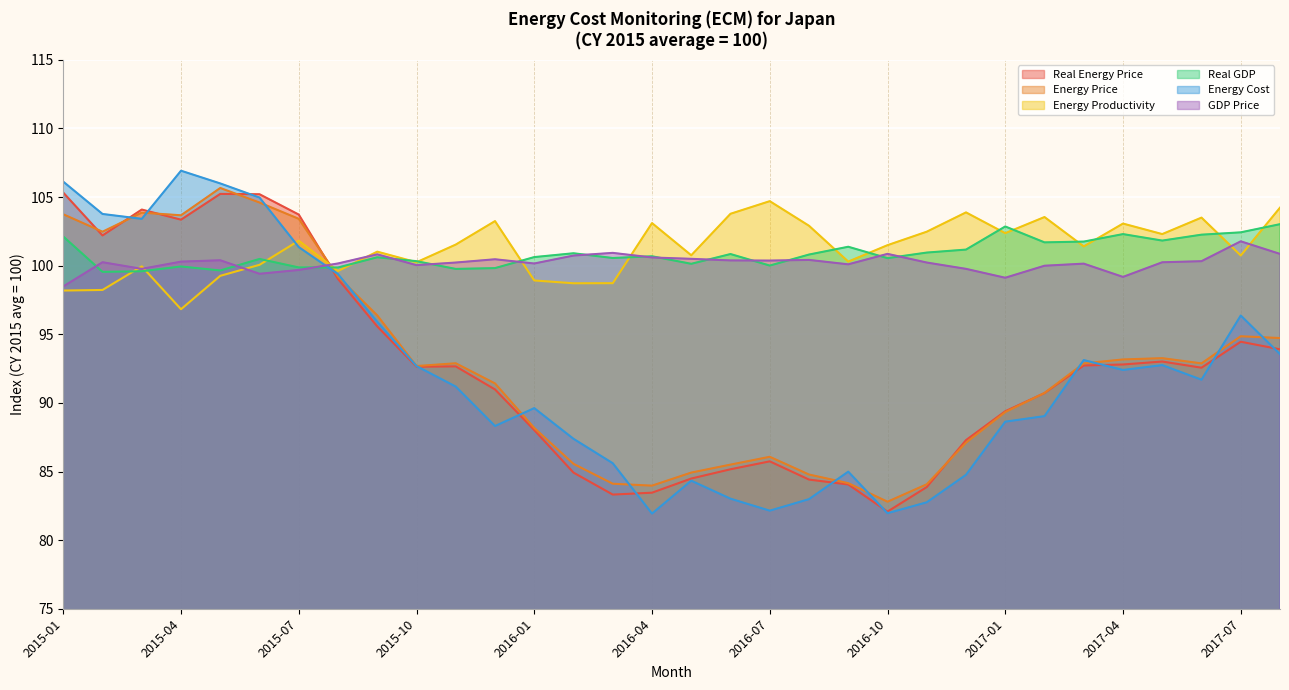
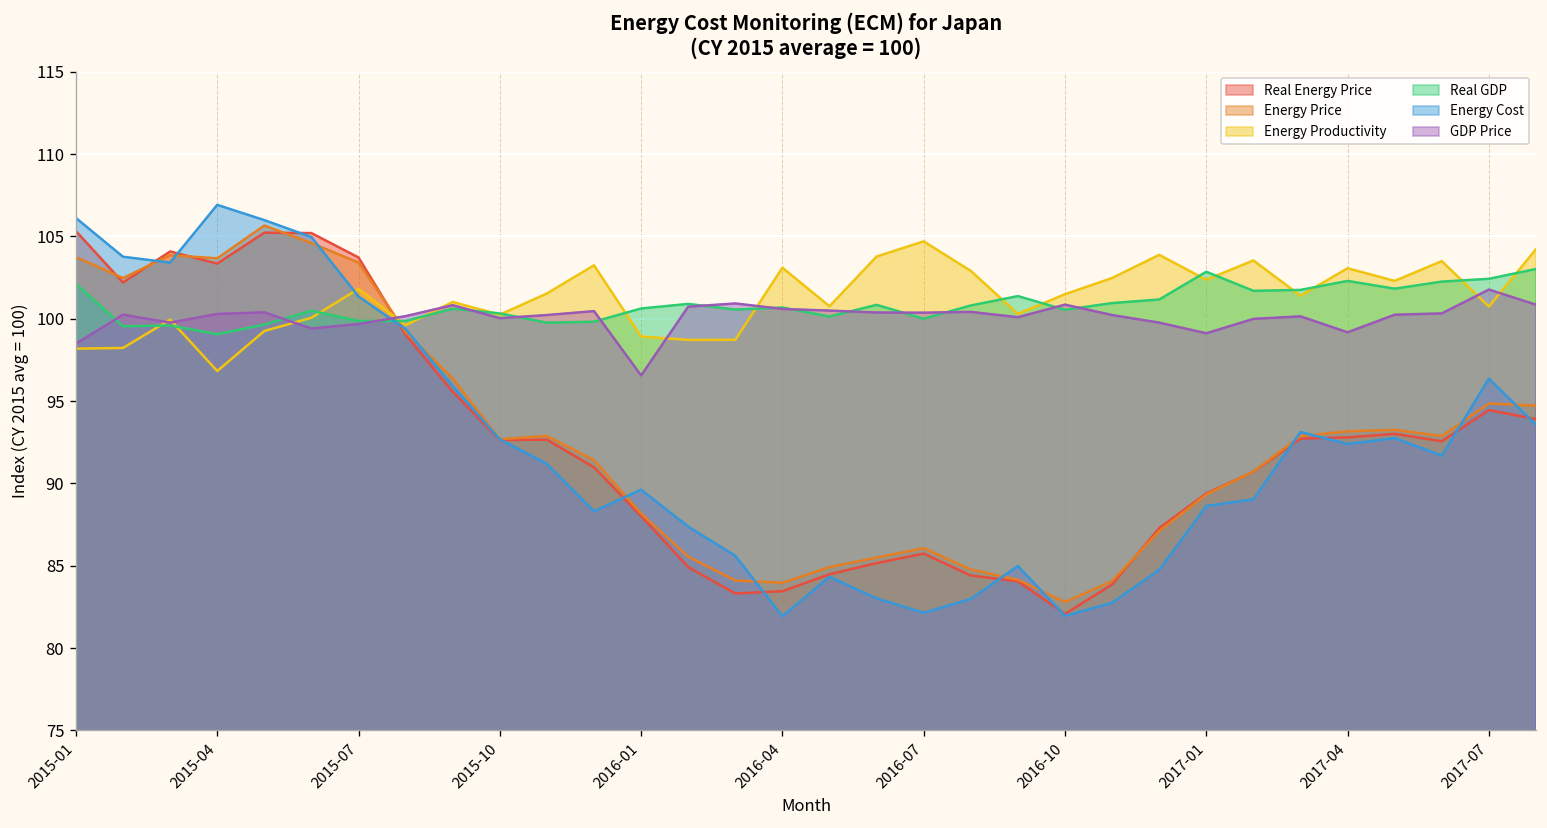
Real GDP, 2015-04: 99.9 -> 99.1
GDP Price, 2016-01: 100.2 -> 96.6
